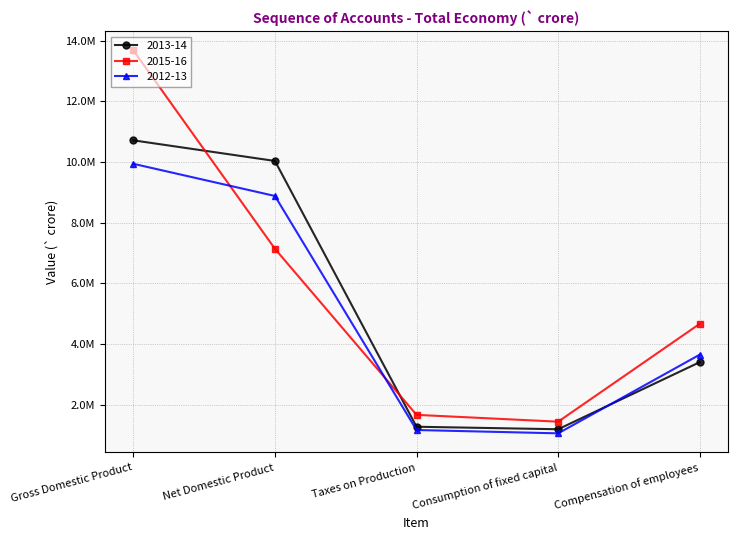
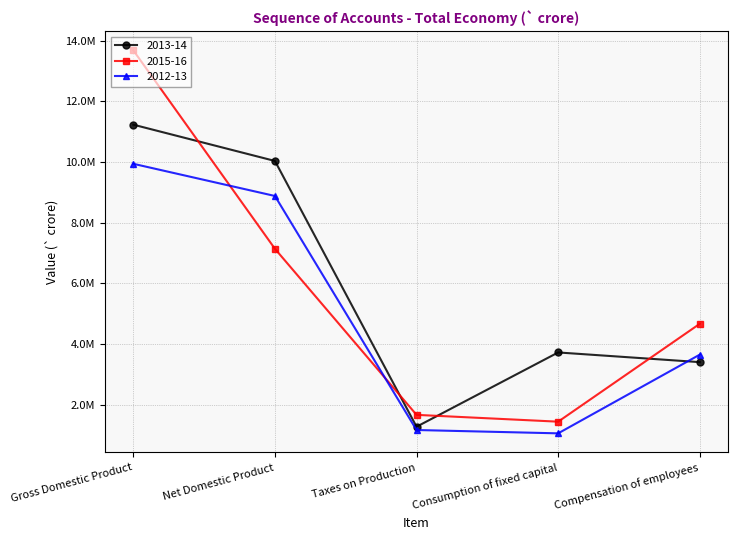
2013-14, Gross Domestic Product: 10700000 -> 11200000
2013-14, Consumption of fixed capital: 1200000 -> 3700000
